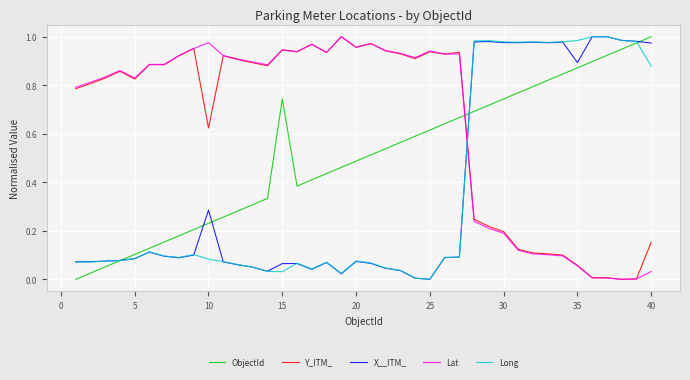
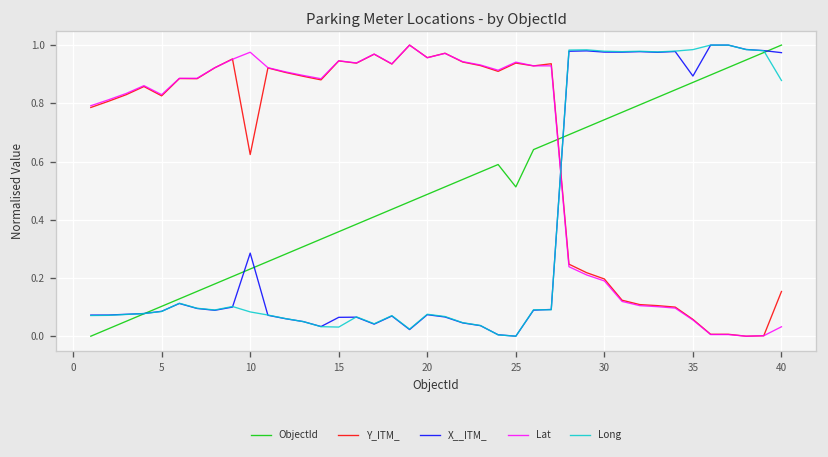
ObjectId, 15: 0.74 -> 0.36
ObjectId, 25: 0.62 -> 0.51
